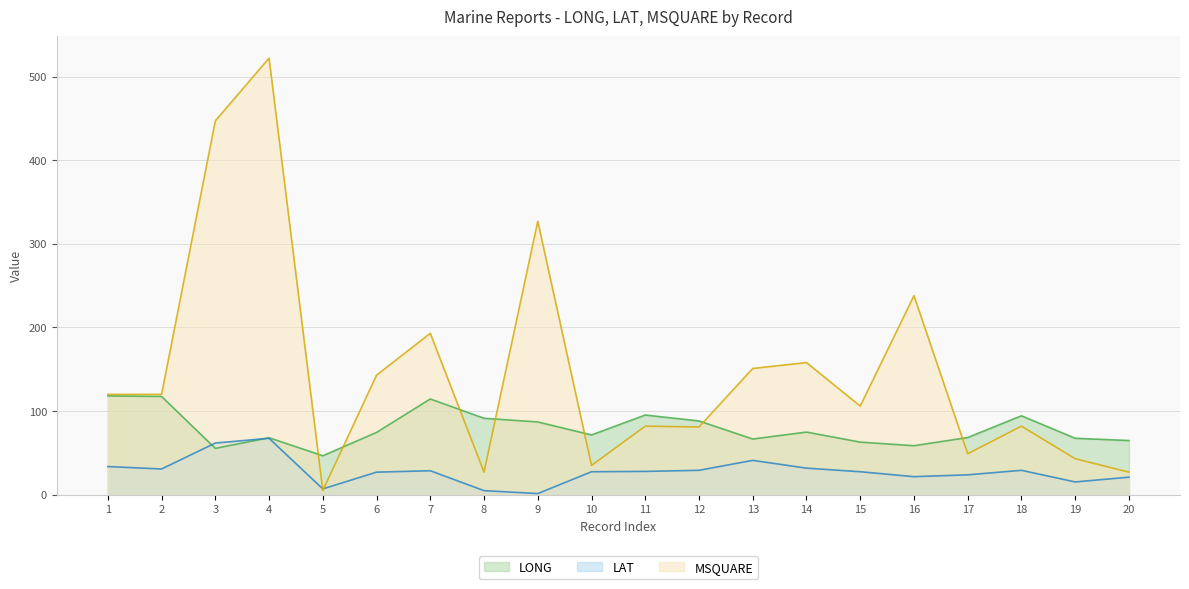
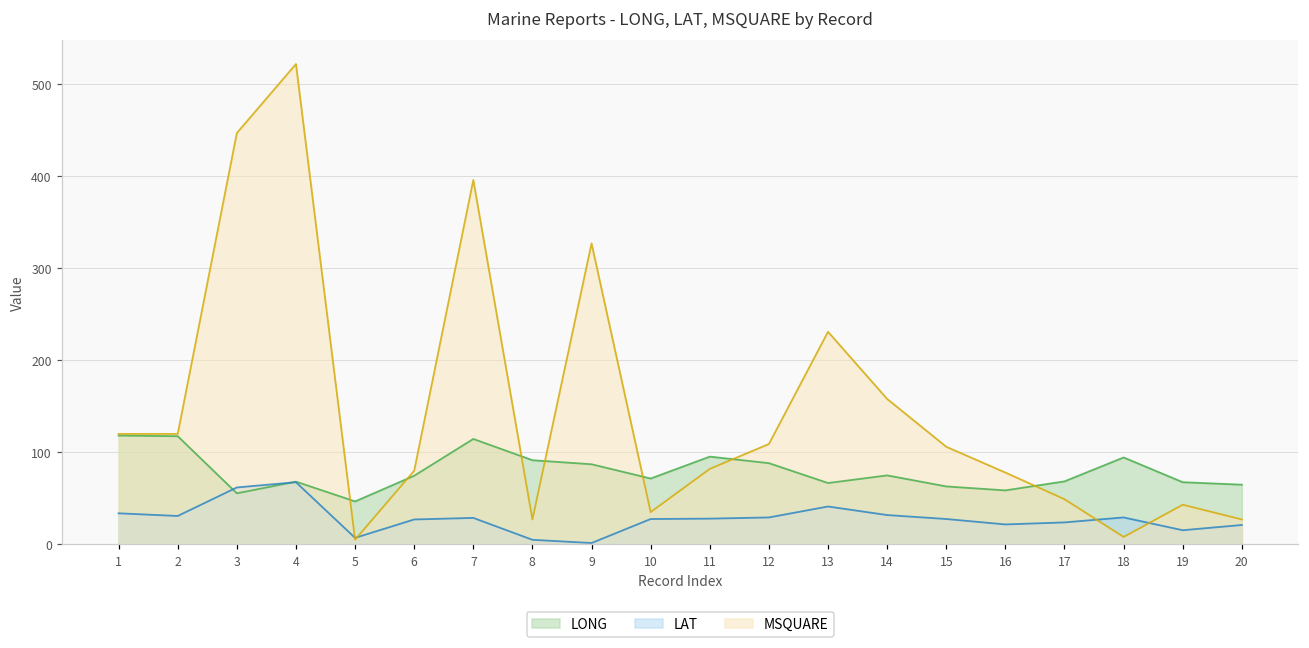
MSQUARE, 6: 140 -> 80
MSQUARE, 7: 190 -> 400
MSQUARE, 12: 80 -> 110
MSQUARE, 13: 150 -> 230
MSQUARE, 16: 240 -> 80
MSQUARE, 18: 80 -> 10
